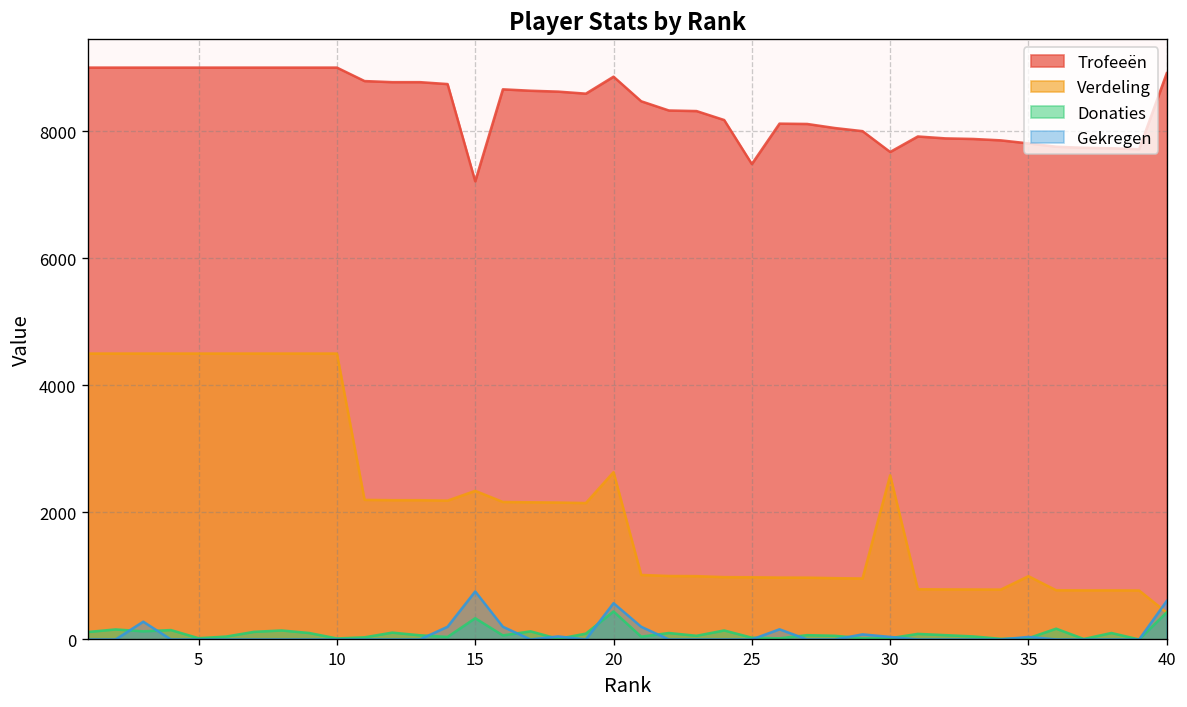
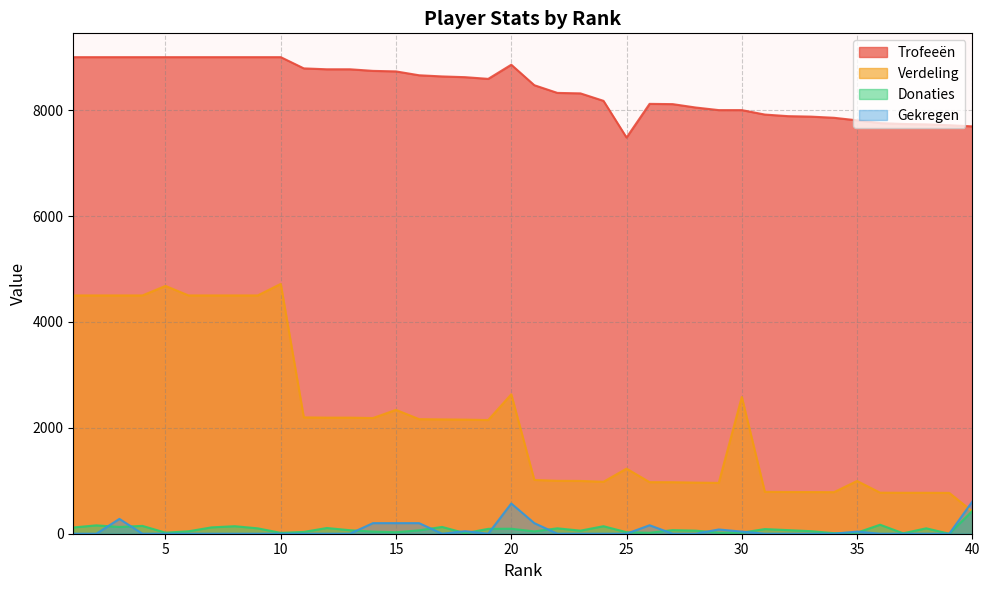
Verdeling, 5: 4500 -> 4700
Verdeling, 10: 4500 -> 4700
Trofeeën, 15: 7200 -> 8700
Donaties, 15: 300 -> 0
Gekregen, 15: 800 -> 200
Donaties, 20: 400 -> 100
Verdeling, 25: 1000 -> 1200
Trofeeën, 30: 7700 -> 8000
Trofeeën, 40: 8900 -> 7700
